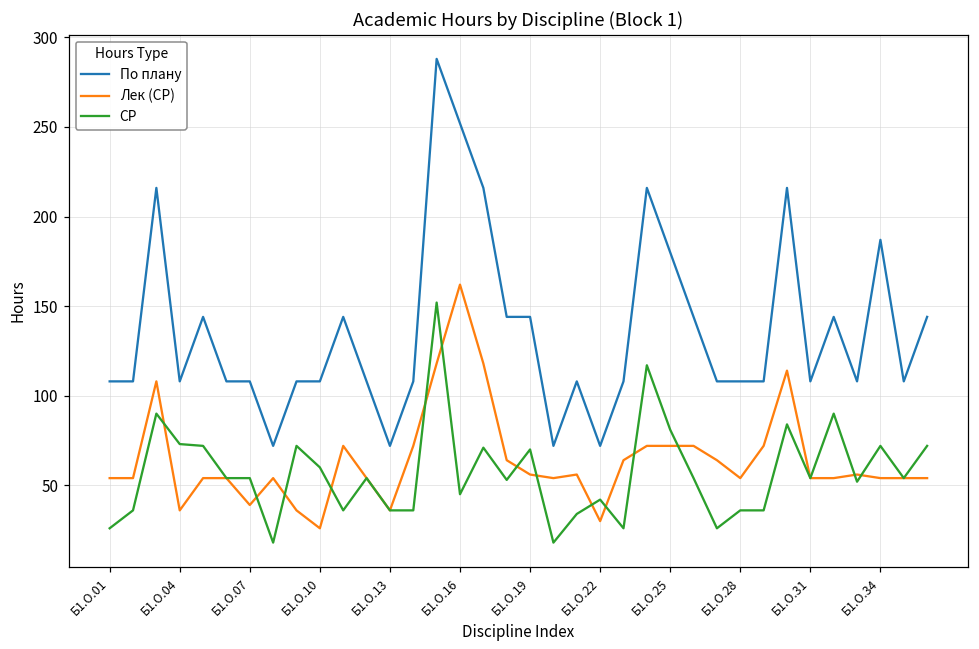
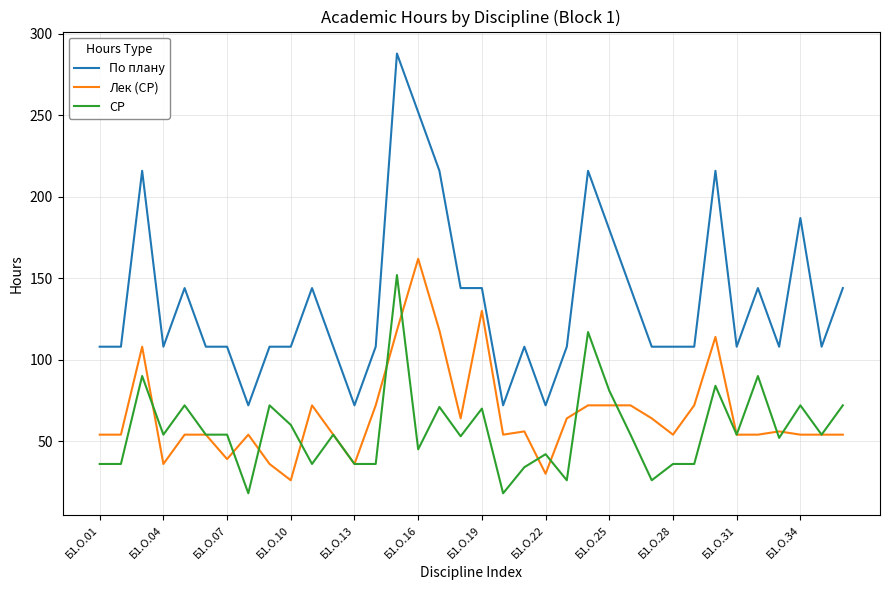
СР, Б1.О.01: 26 -> 36
СР, Б1.О.04: 73 -> 54
Лек (СР), Б1.О.19: 56 -> 130
